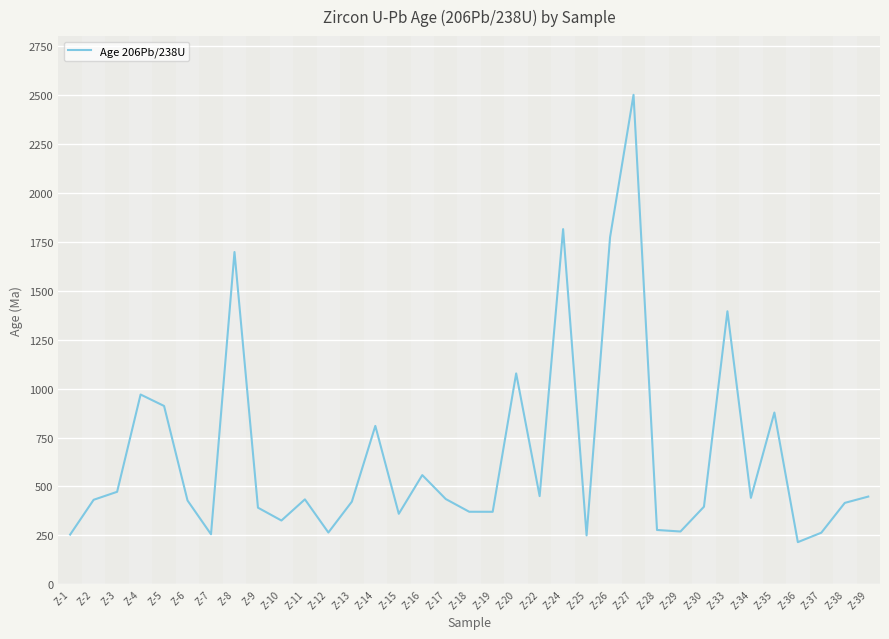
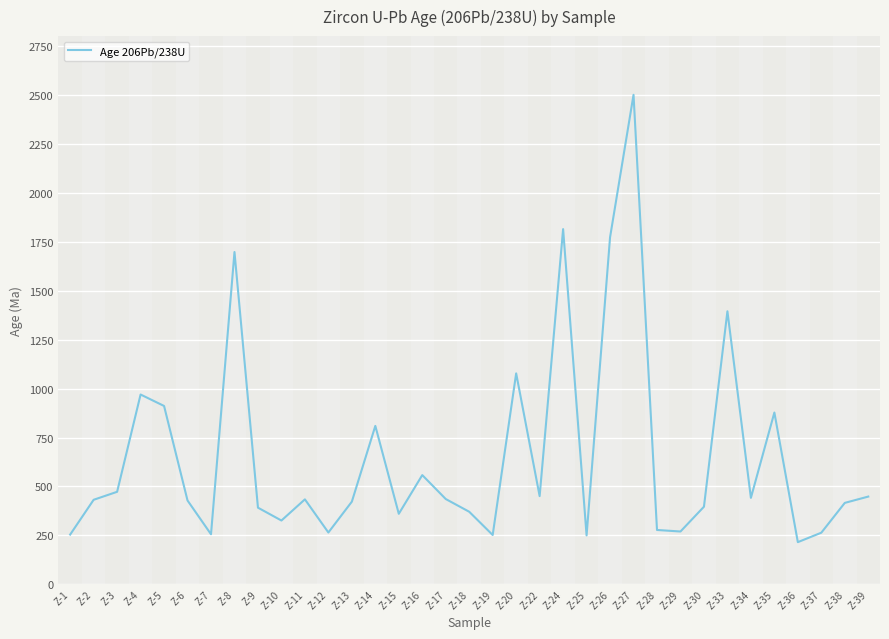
Z-19: 370 -> 250
